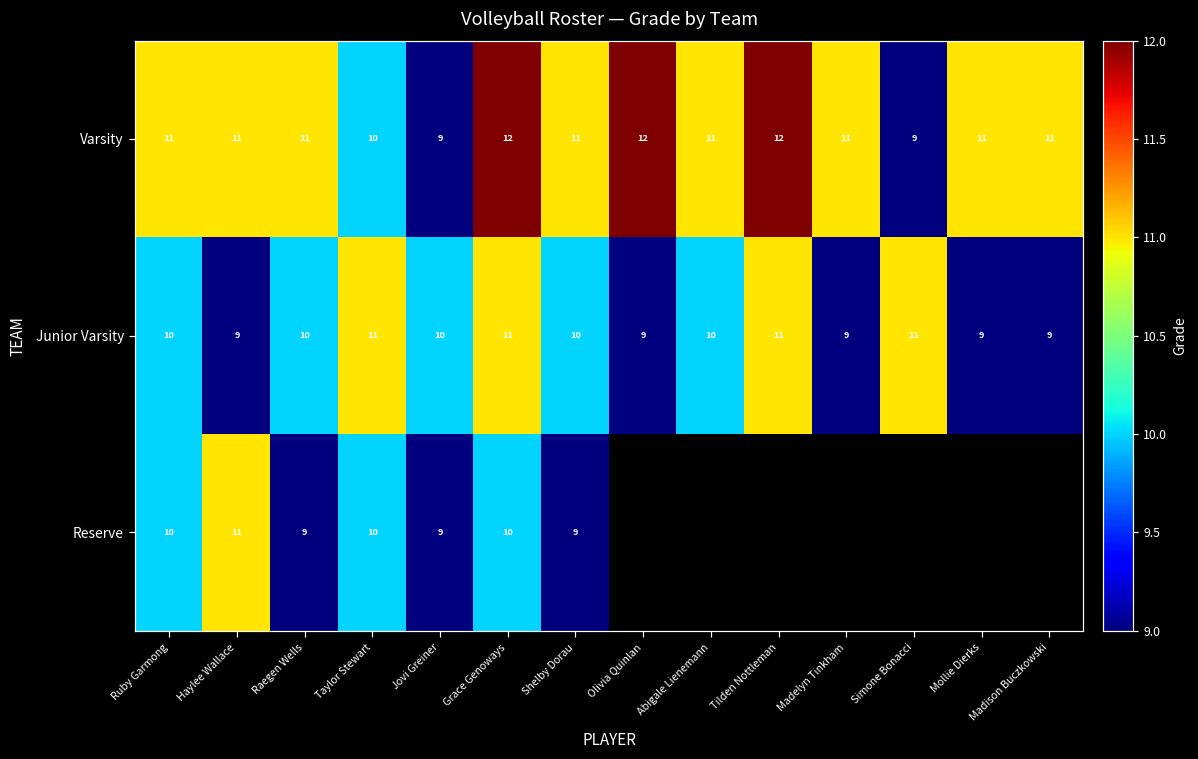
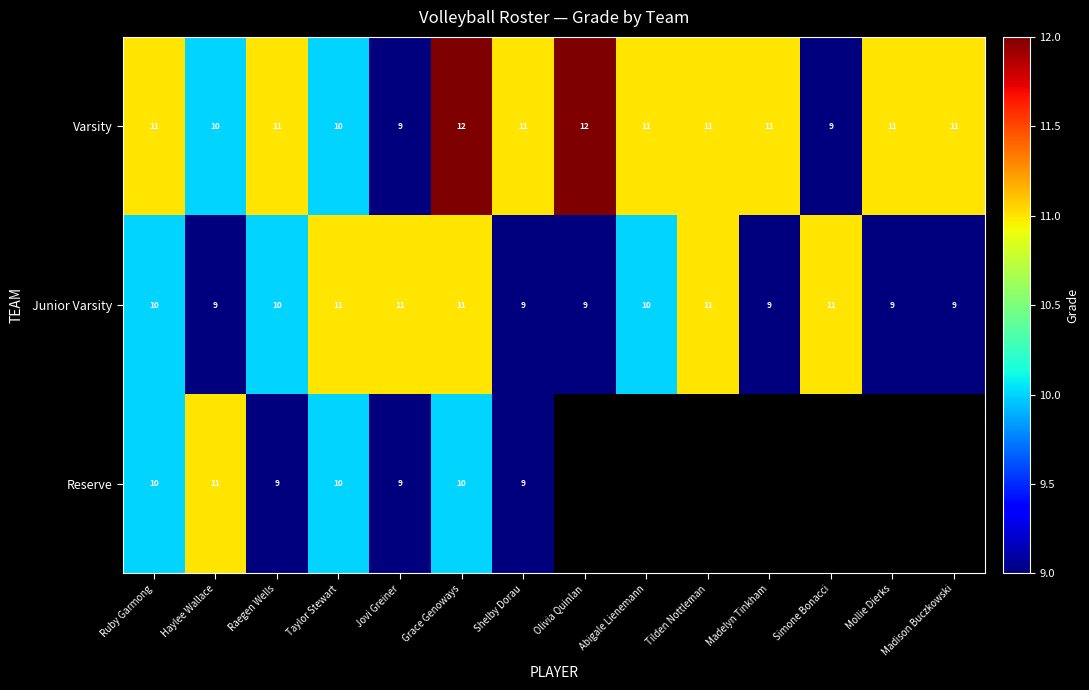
Varsity, Haylee Wallace: 11 -> 10
Varsity, Tilden Nottleman: 12 -> 11
Junior Varsity, Jovi Greiner: 10 -> 11
Junior Varsity, Shelby Dorau: 10 -> 9
